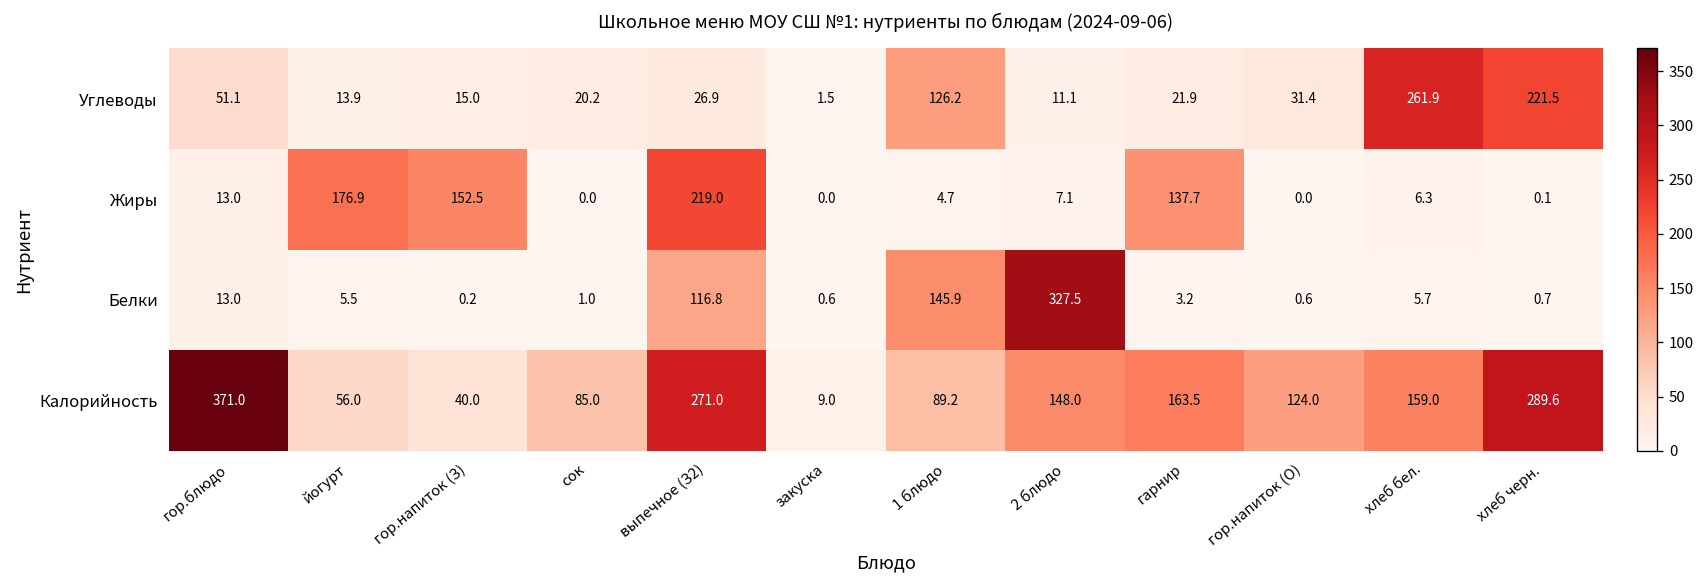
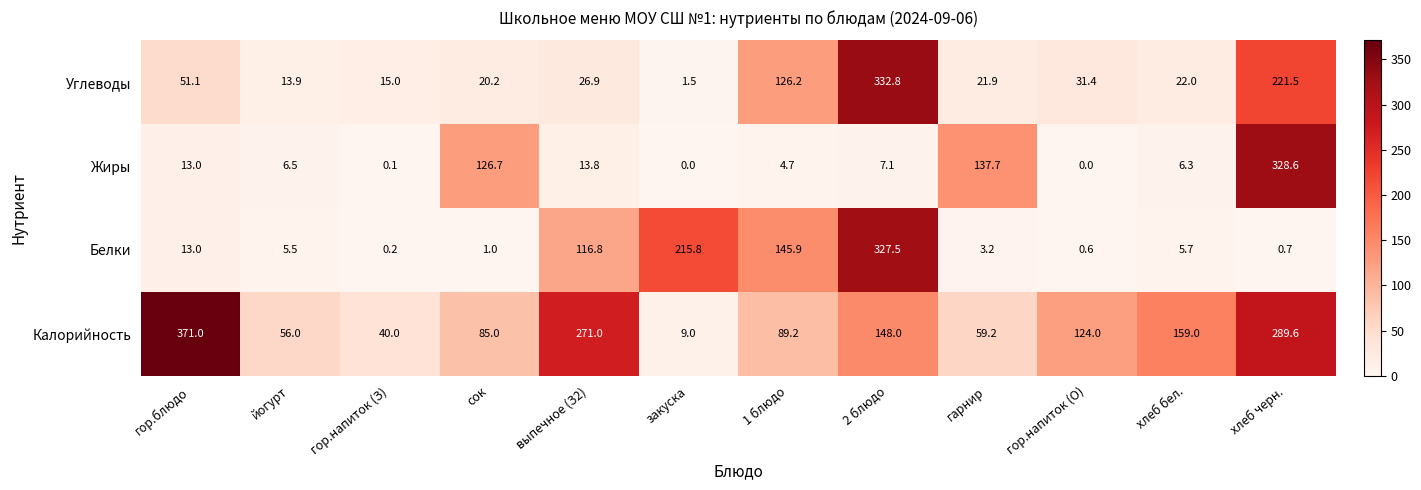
Углеводы, 2 блюдо: 11.1 -> 332.8
Углеводы, хлеб бел.: 261.9 -> 22.0
Жиры, йогурт: 176.9 -> 6.5
Жиры, гор.напиток (З): 152.5 -> 0.1
Жиры, сок: 0.0 -> 126.7
Жиры, выпечное (З2): 219.0 -> 13.8
Жиры, хлеб черн.: 0.1 -> 328.6
Белки, закуска: 0.6 -> 215.8
Калорийность, гарнир: 163.5 -> 59.2
